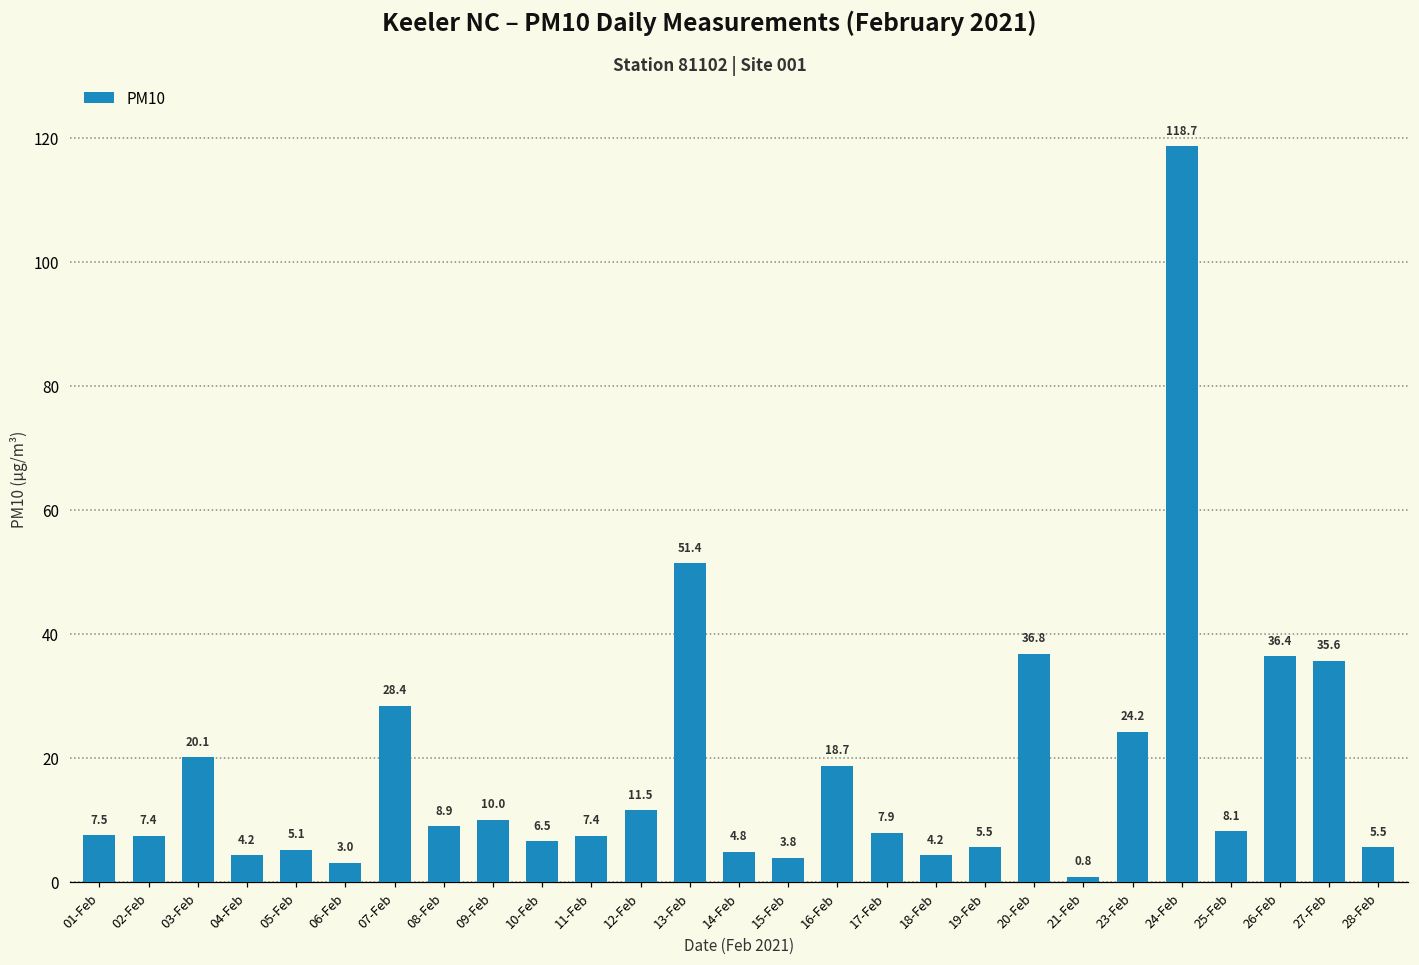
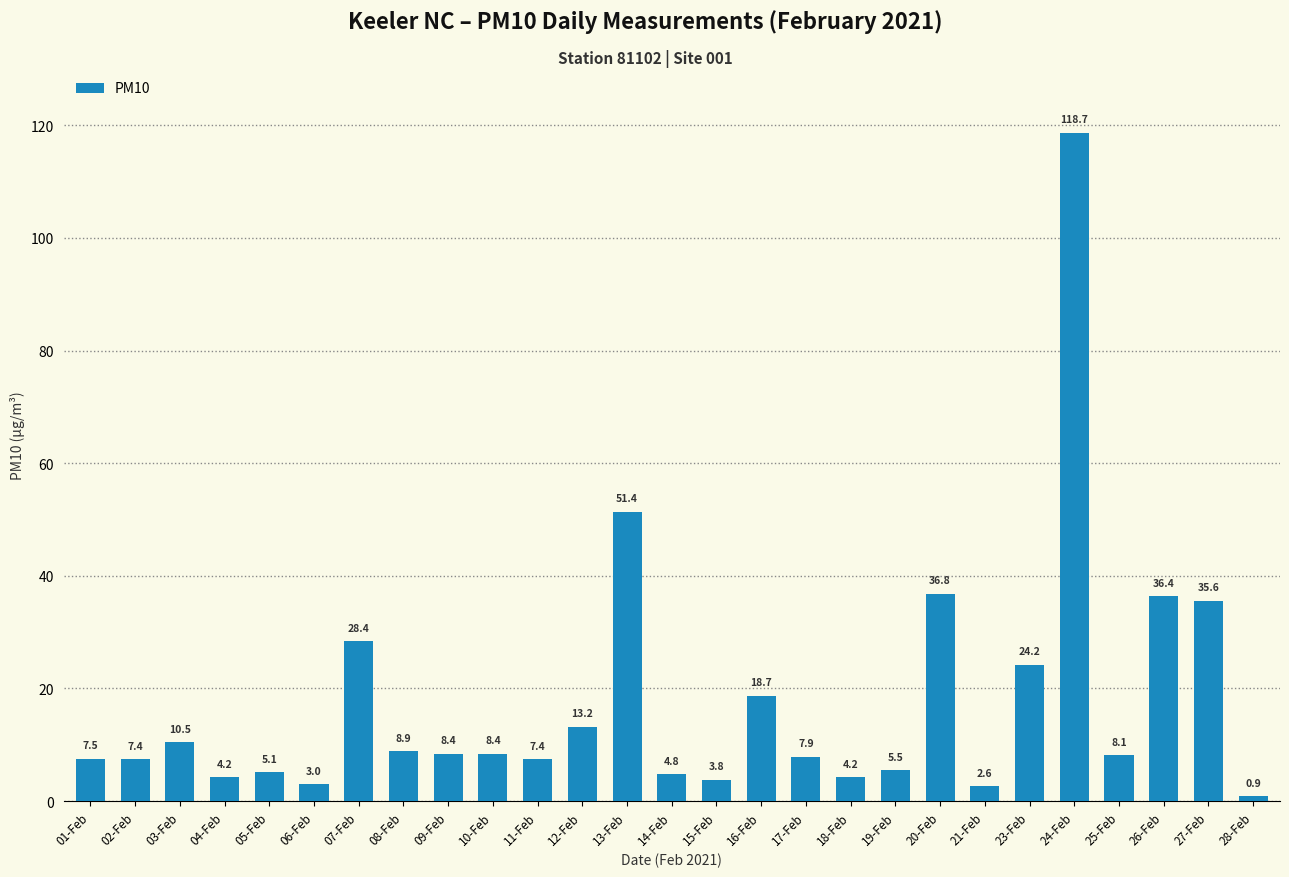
03-Feb: 20.1 -> 10.5
09-Feb: 10.0 -> 8.4
10-Feb: 6.5 -> 8.4
12-Feb: 11.5 -> 13.2
21-Feb: 0.8 -> 2.6
28-Feb: 5.5 -> 0.9
